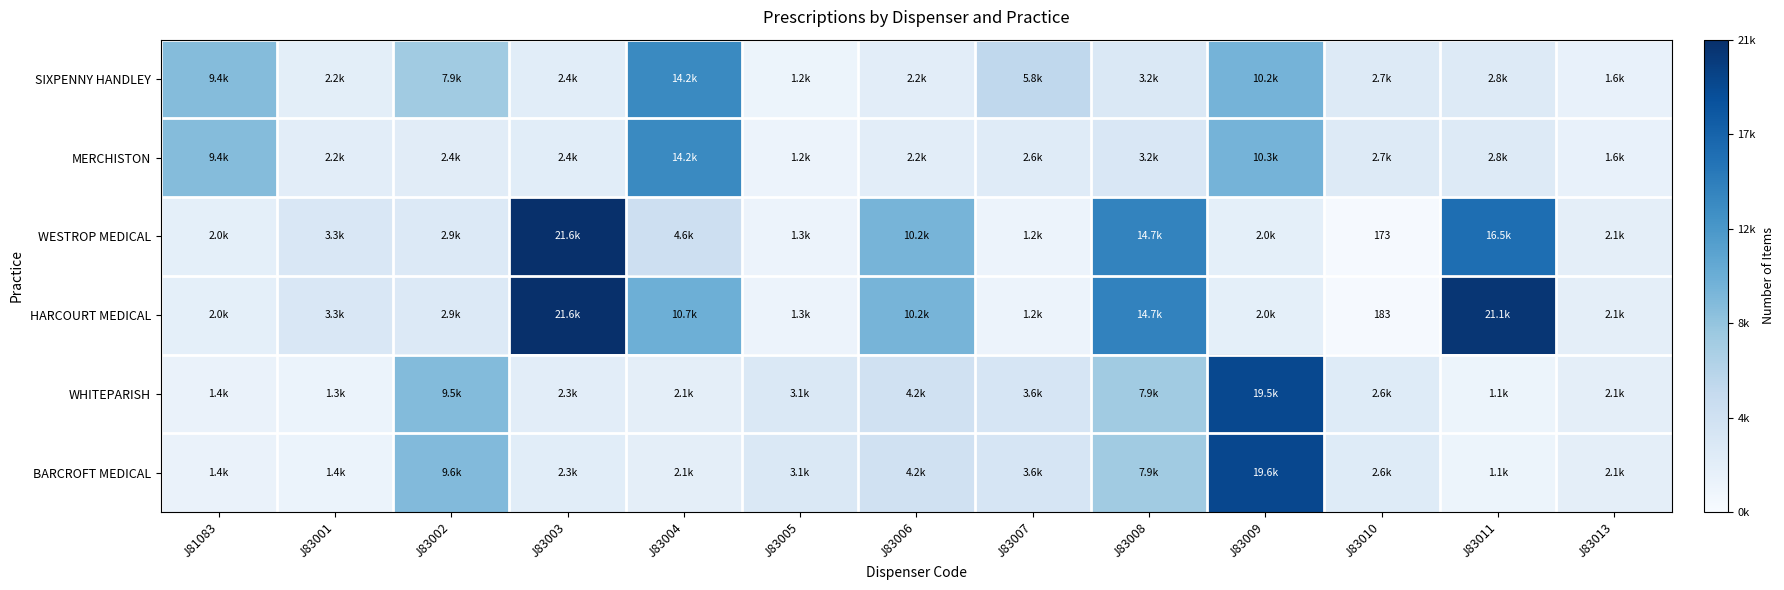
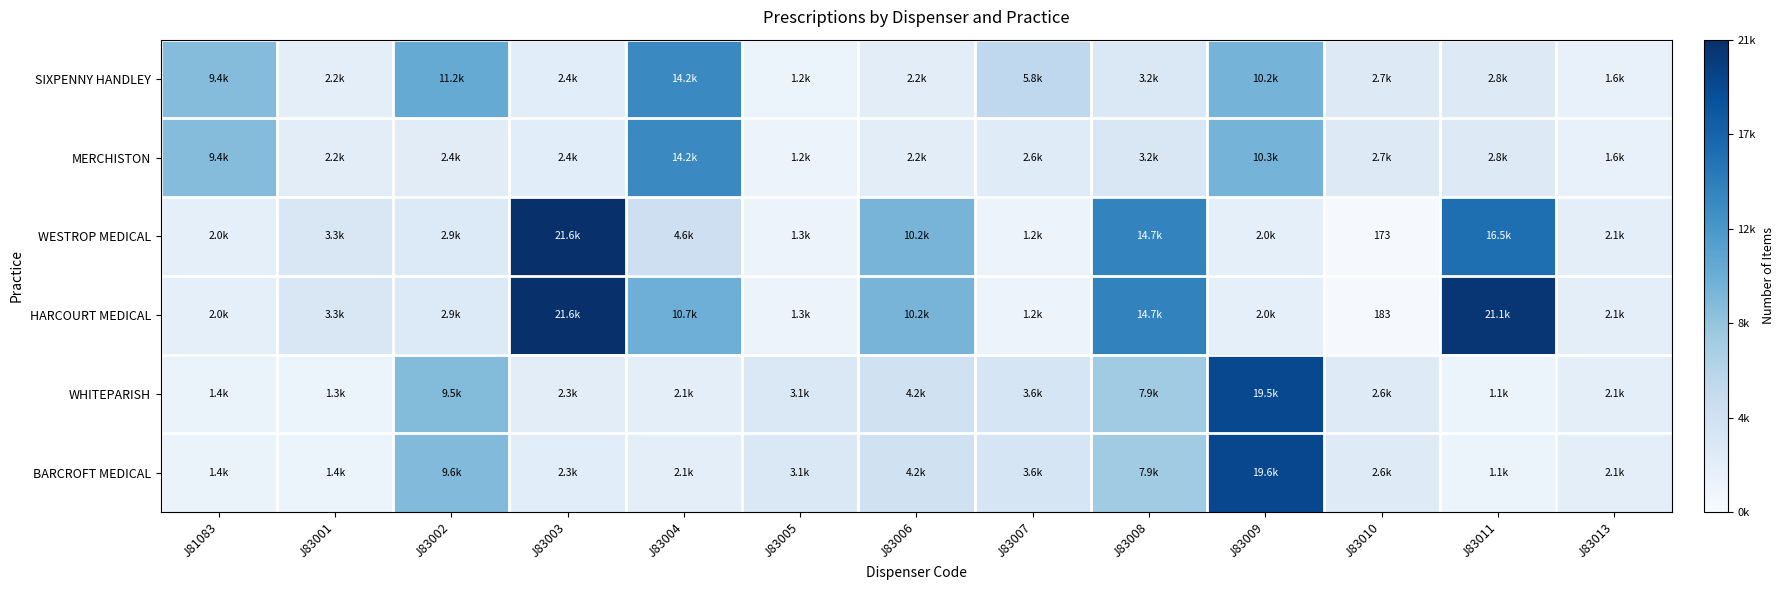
SIXPENNY HANDLEY, J83002: 7.9k -> 11.2k
